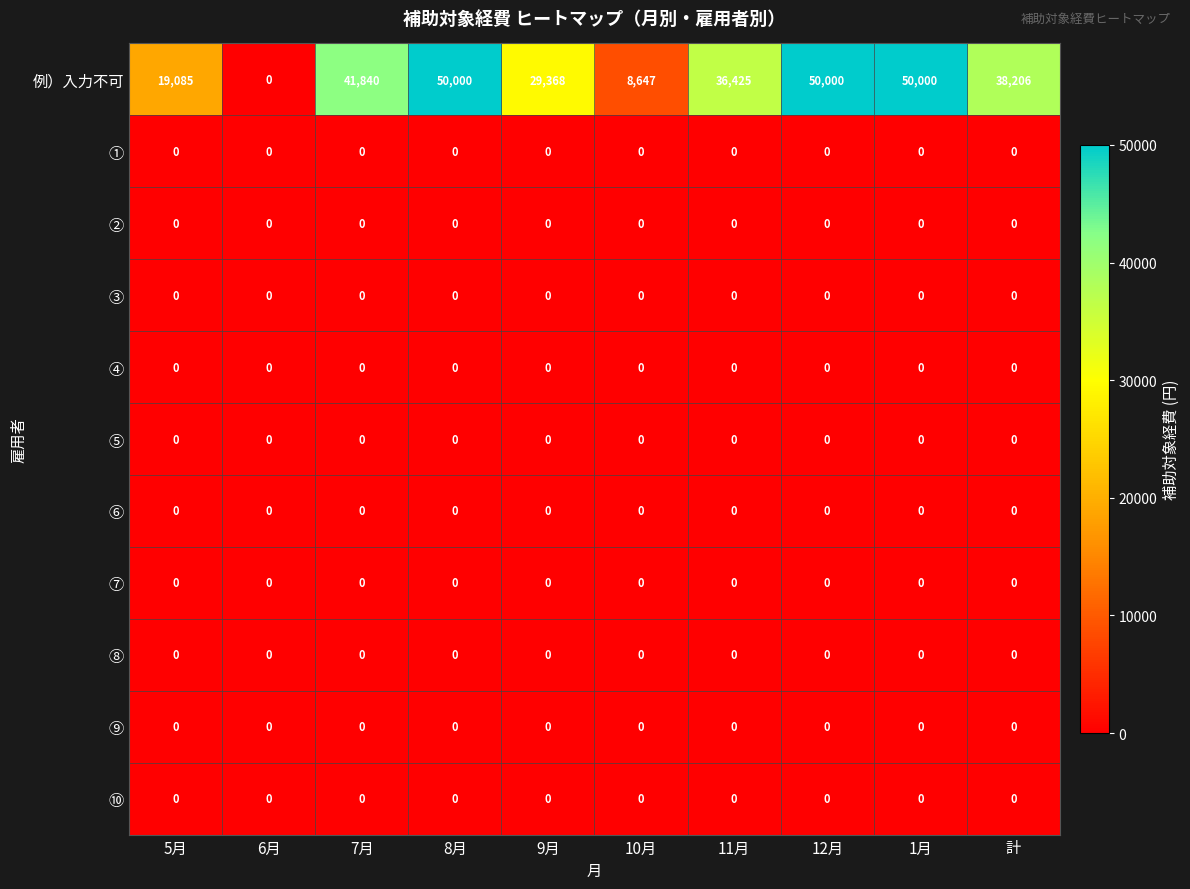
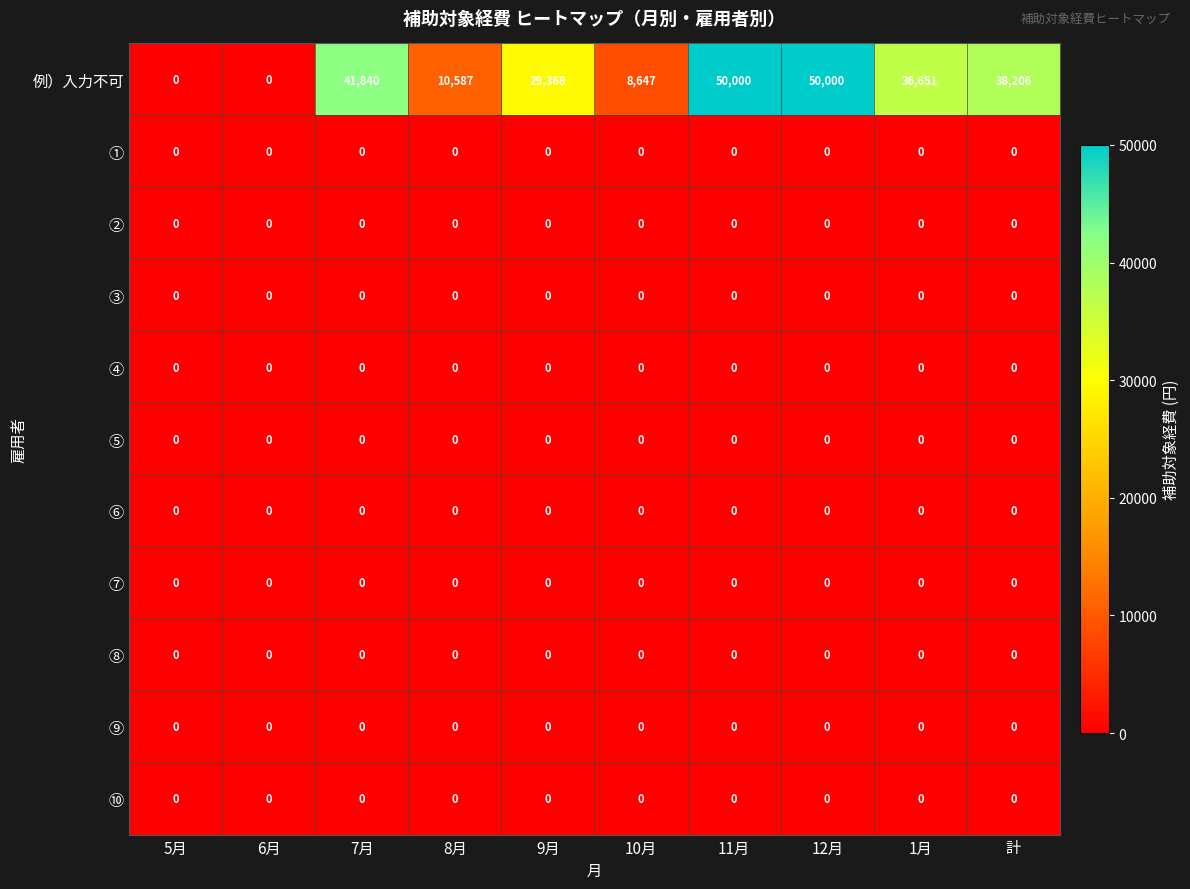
例）入力不可, 5月: 19,085 -> 0
例）入力不可, 8月: 50,000 -> 10,587
例）入力不可, 11月: 36,425 -> 50,000
例）入力不可, 1月: 50,000 -> 36,651
